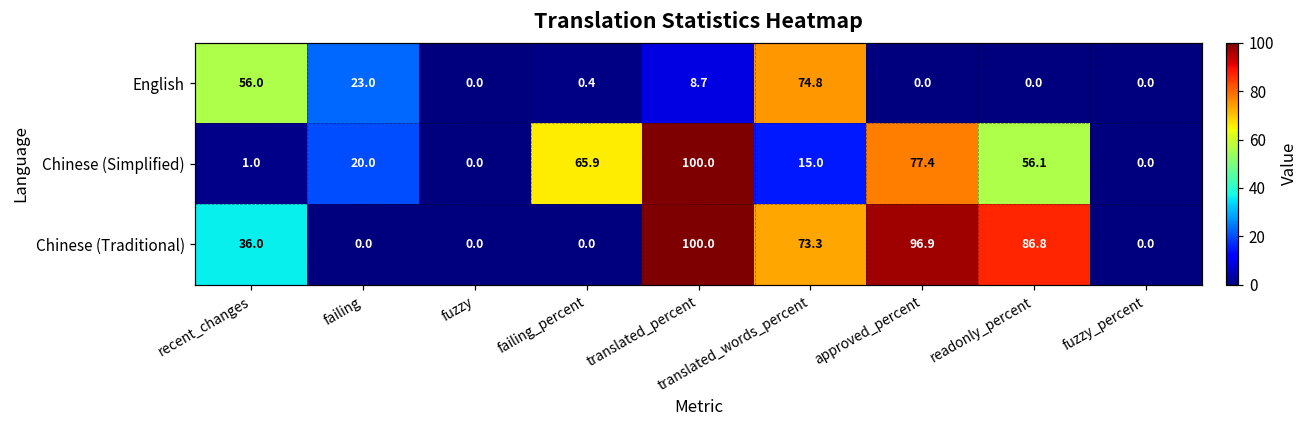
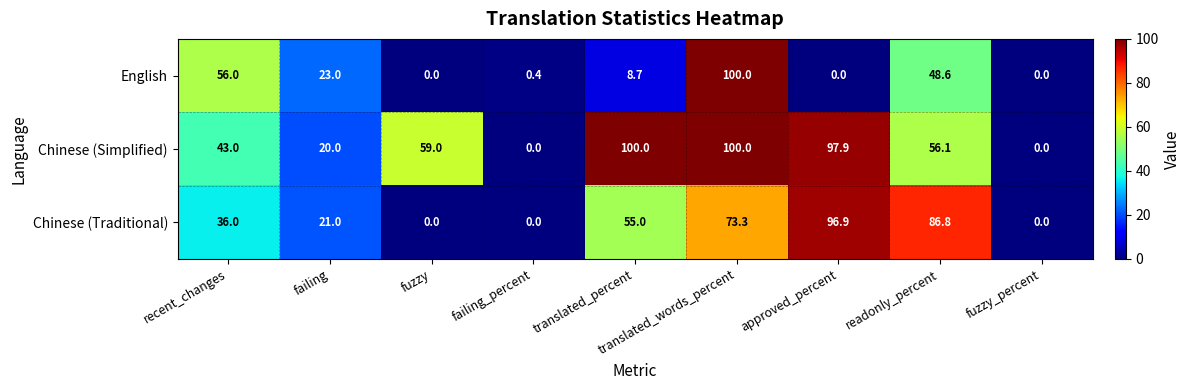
English, translated_words_percent: 74.8 -> 100.0
English, readonly_percent: 0.0 -> 48.6
Chinese (Simplified), recent_changes: 1.0 -> 43.0
Chinese (Simplified), fuzzy: 0.0 -> 59.0
Chinese (Simplified), failing_percent: 65.9 -> 0.0
Chinese (Simplified), translated_words_percent: 15.0 -> 100.0
Chinese (Simplified), approved_percent: 77.4 -> 97.9
Chinese (Traditional), failing: 0.0 -> 21.0
Chinese (Traditional), translated_percent: 100.0 -> 55.0
